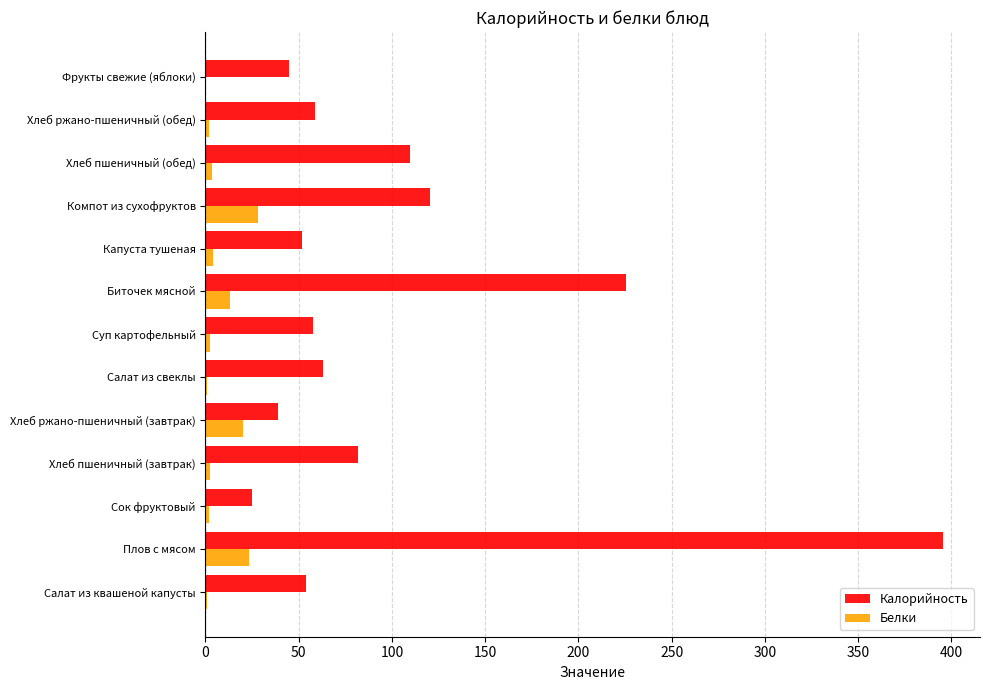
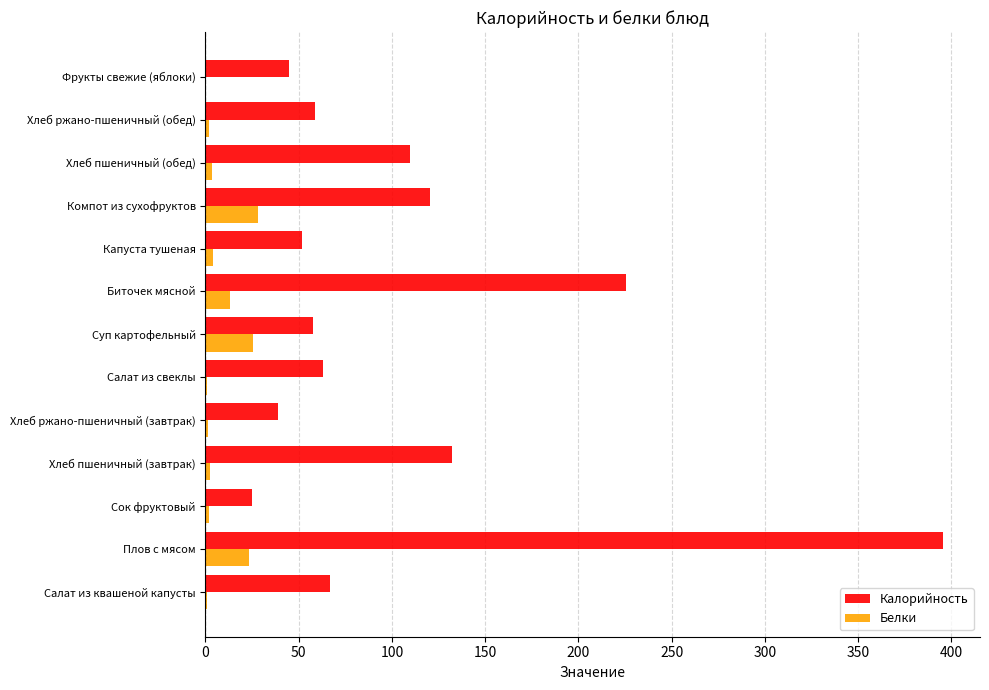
Белки, Суп картофельный: 2 -> 26
Белки, Хлеб ржано-пшеничный (завтрак): 20 -> 1
Калорийность, Хлеб пшеничный (завтрак): 82 -> 132
Калорийность, Салат из квашеной капусты: 54 -> 67
